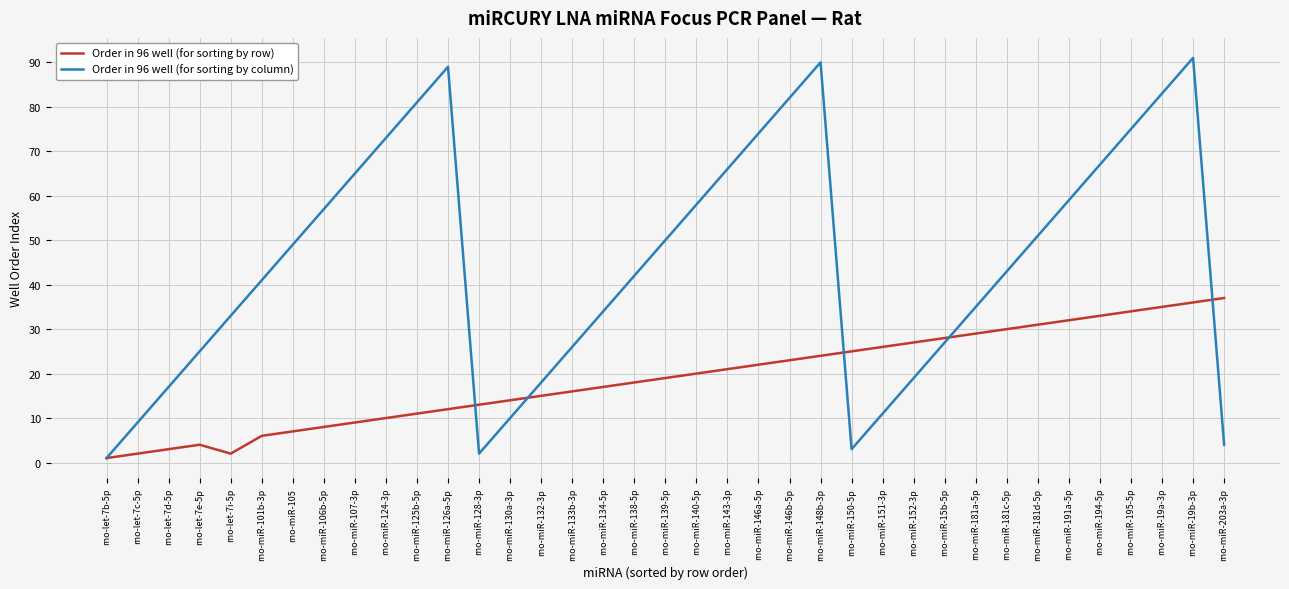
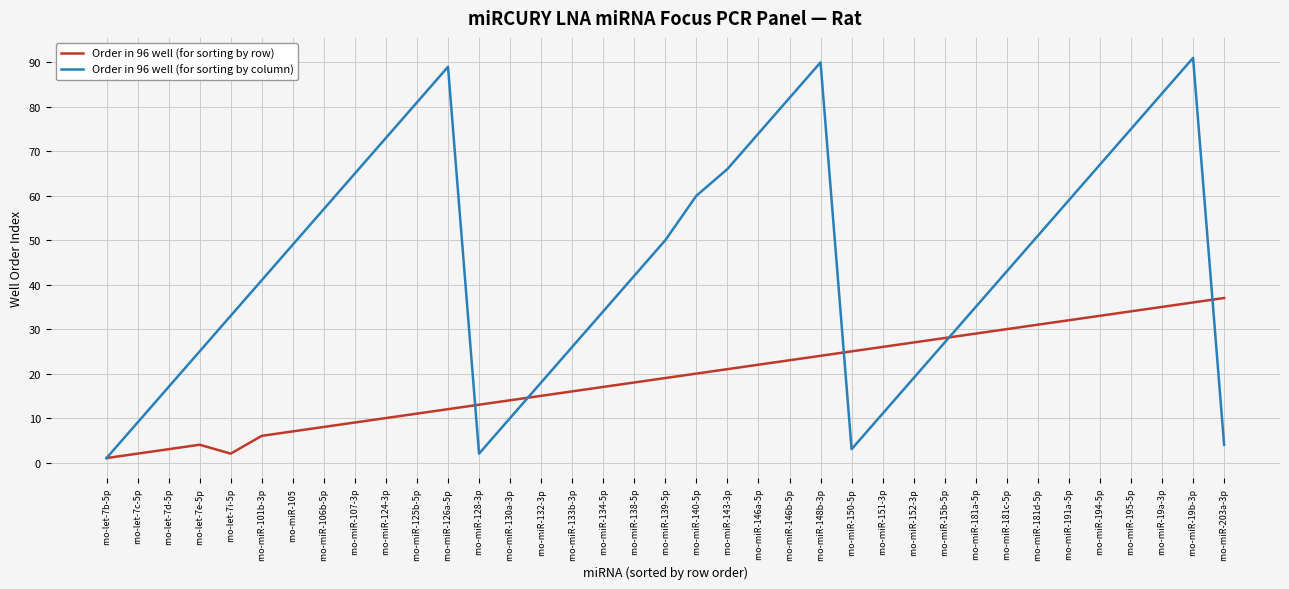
Order in 96 well (for sorting by column), rno-miR-140-5p: 58 -> 60
